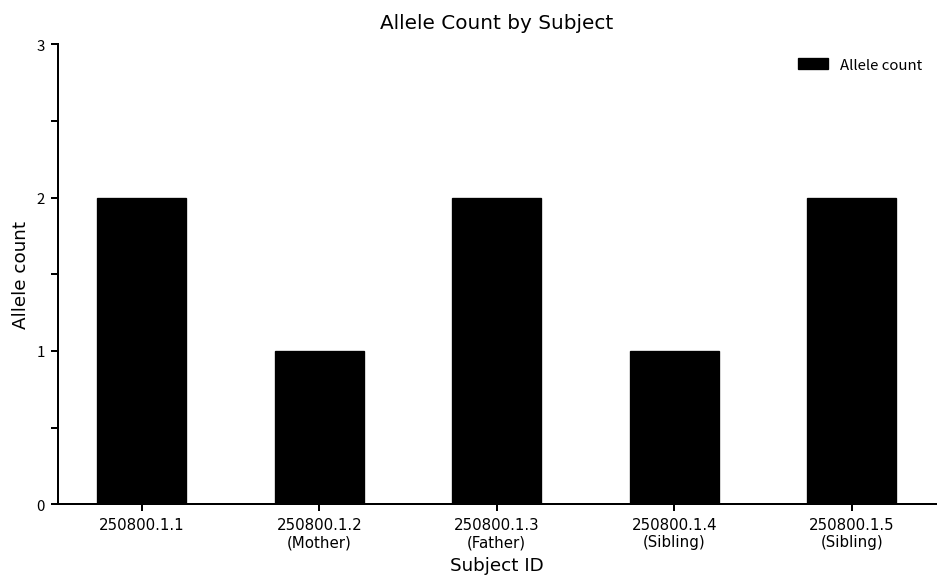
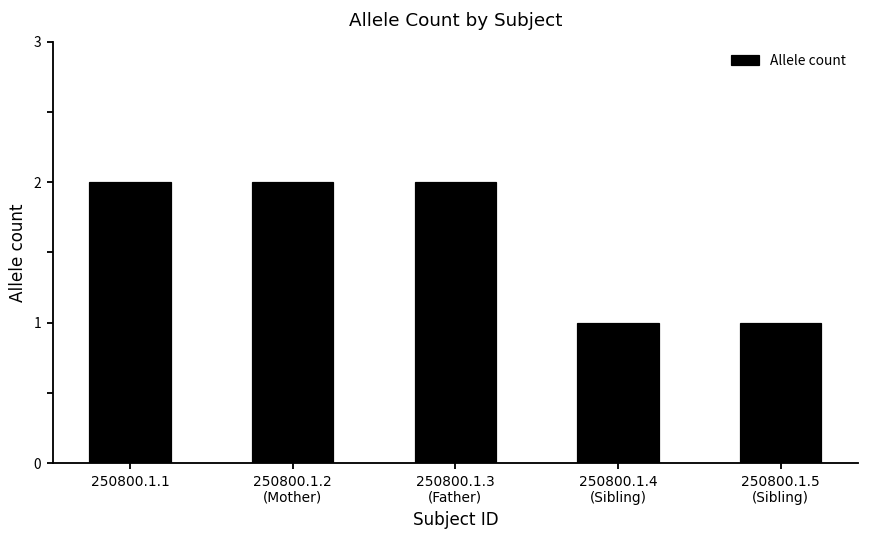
250800.1.2 (Mother): 1 -> 2
250800.1.5 (Sibling): 2 -> 1
